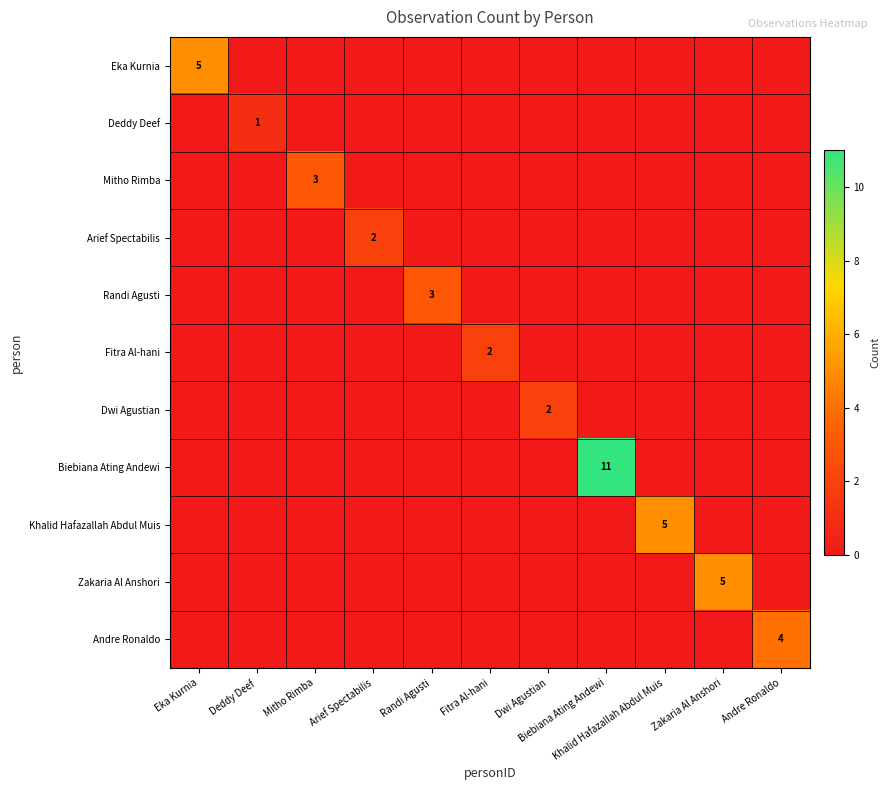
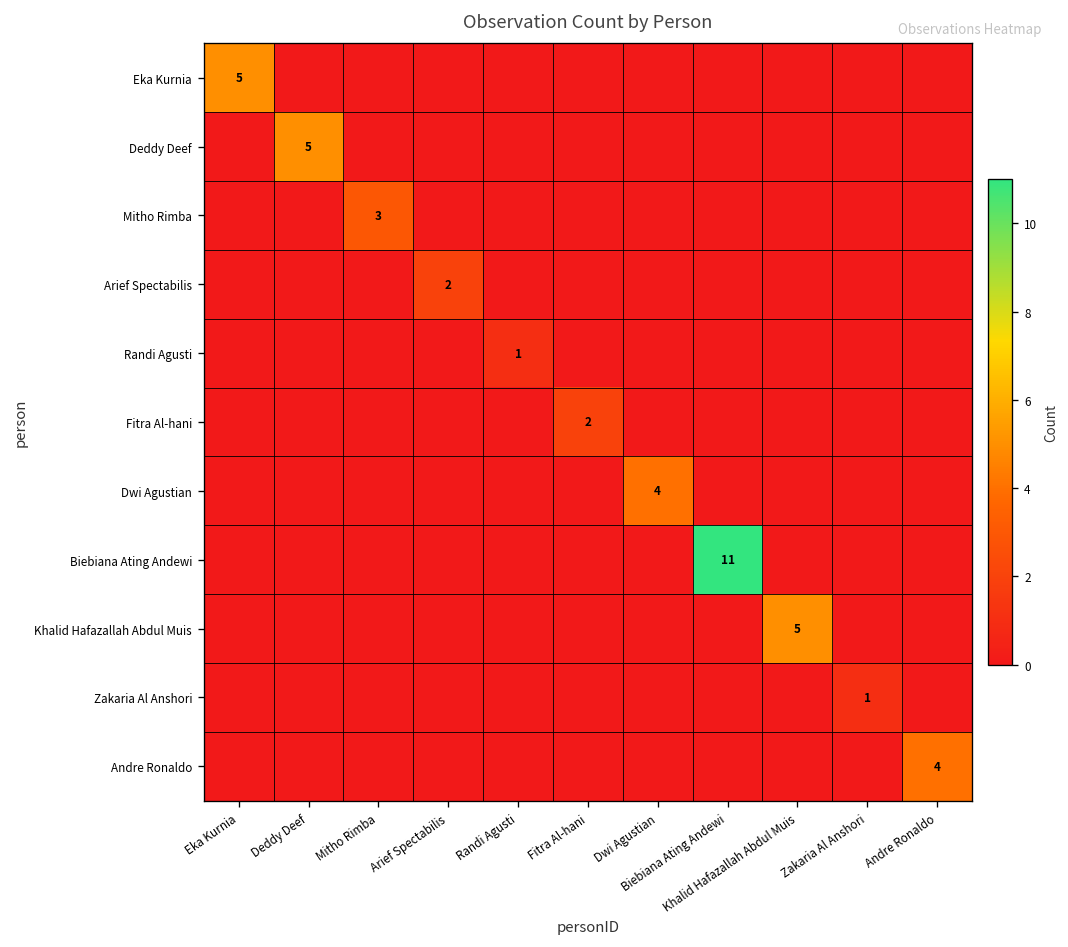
Deddy Deef, Deddy Deef: 1 -> 5
Randi Agusti, Randi Agusti: 3 -> 1
Dwi Agustian, Dwi Agustian: 2 -> 4
Zakaria Al Anshori, Zakaria Al Anshori: 5 -> 1
